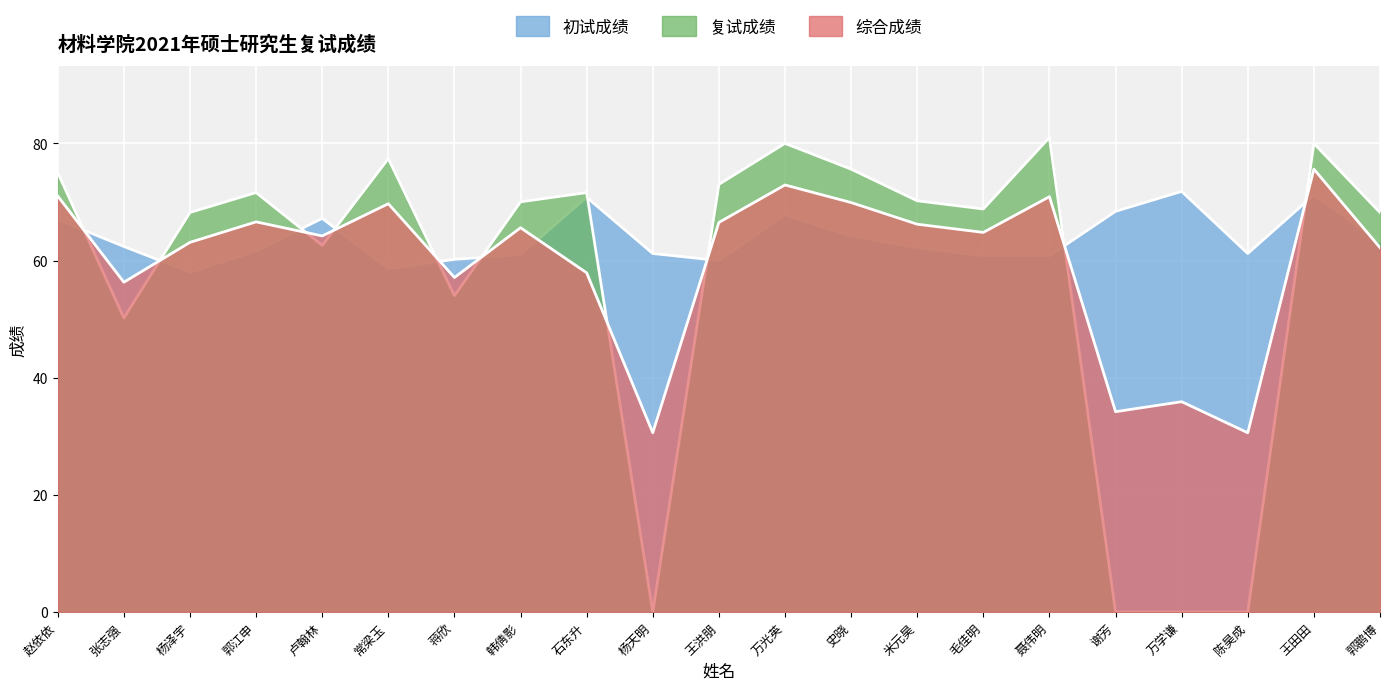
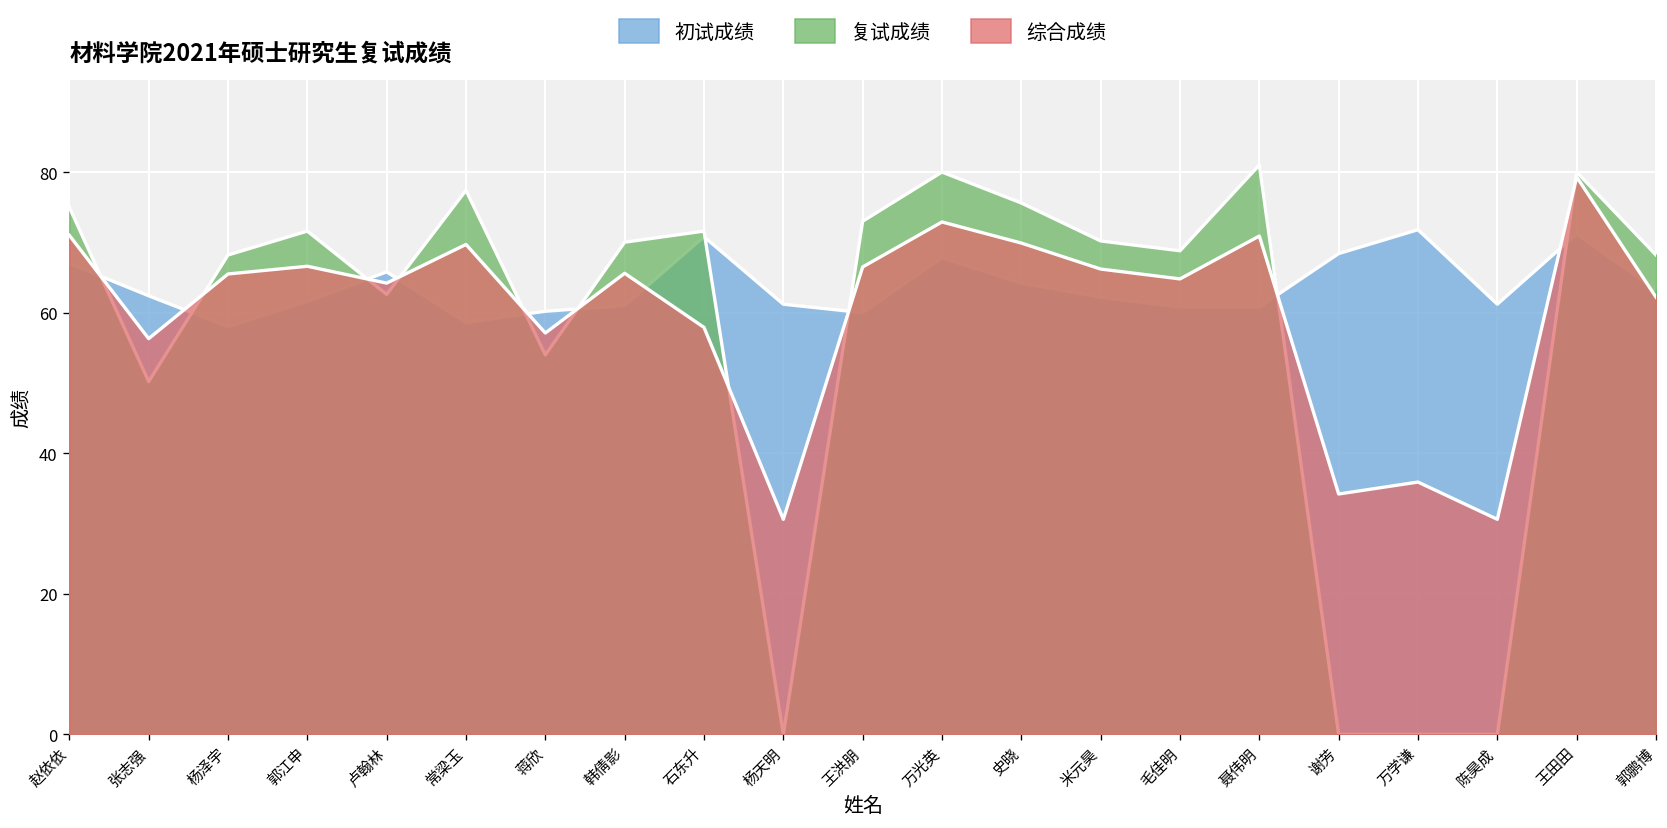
综合成绩, 杨泽宇: 63 -> 66
初试成绩, 卢翰林: 67 -> 66
综合成绩, 王田田: 76 -> 79
